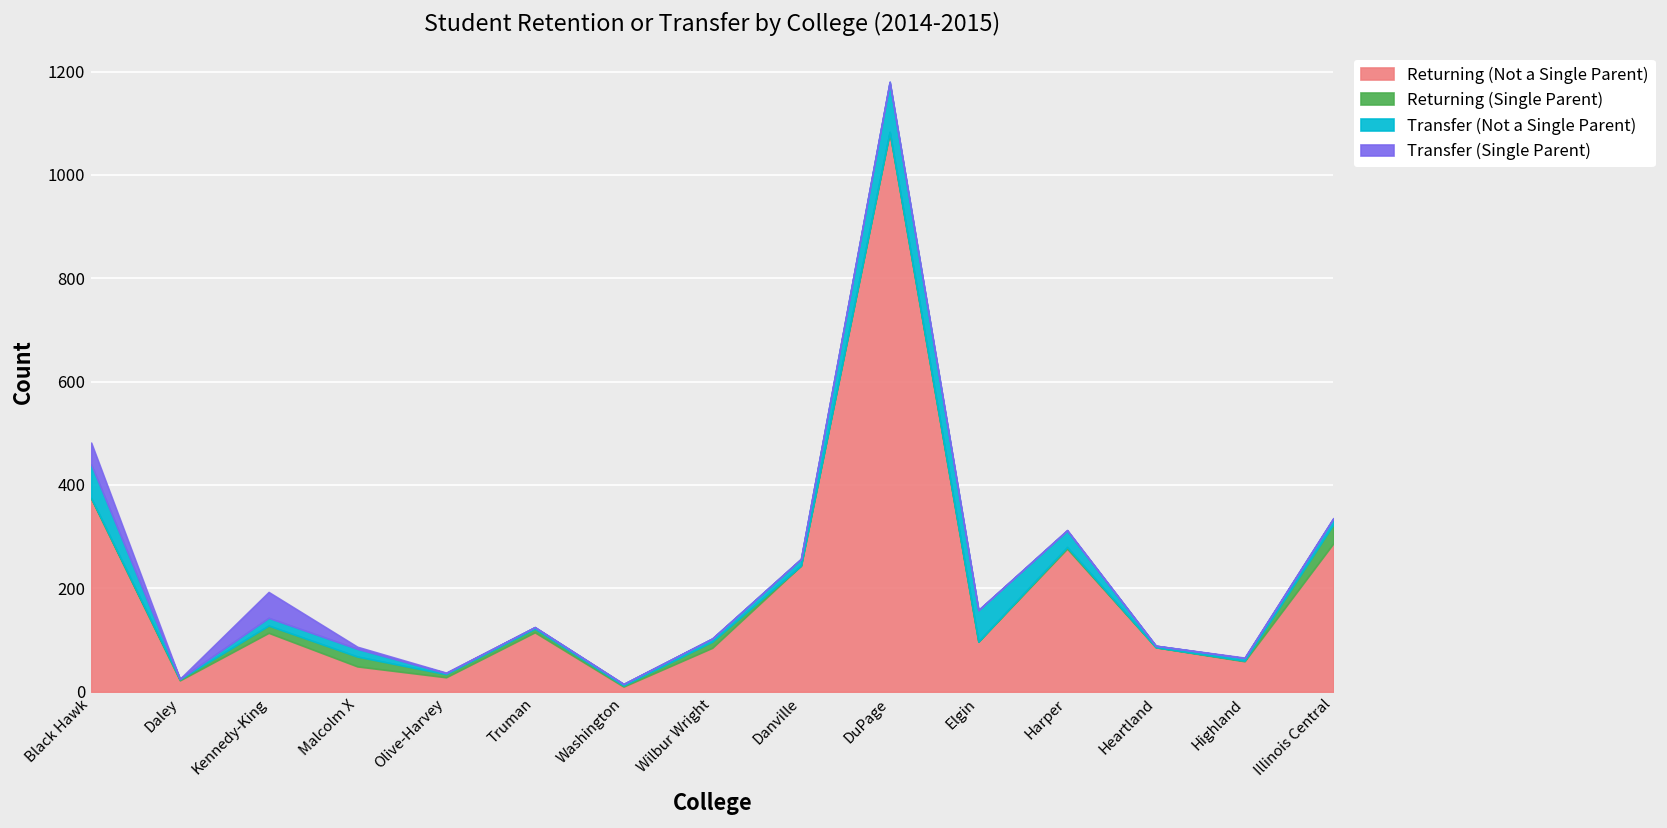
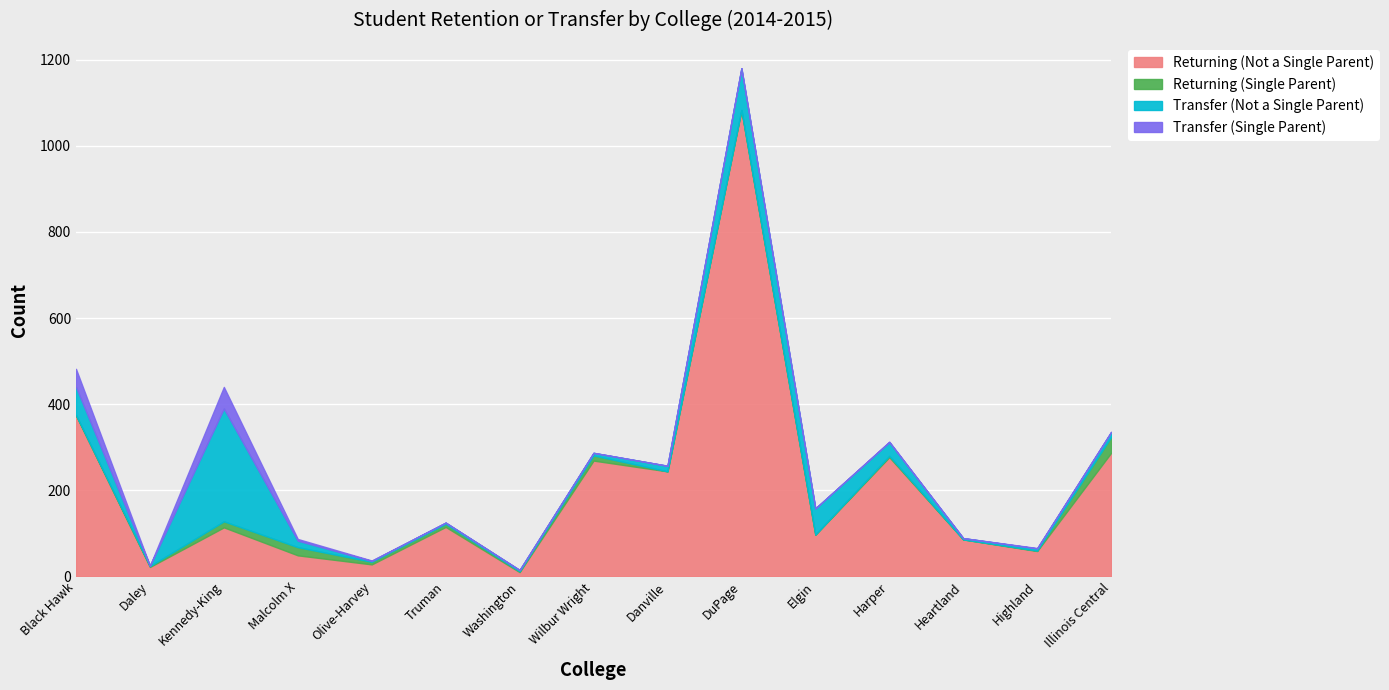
Transfer (Not a Single Parent), Kennedy-King: 20 -> 260
Returning (Not a Single Parent), Wilbur Wright: 90 -> 270
